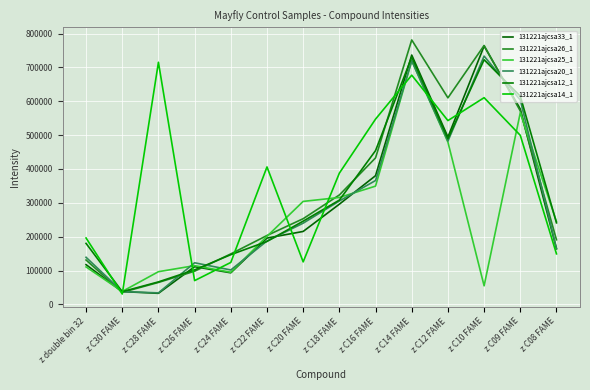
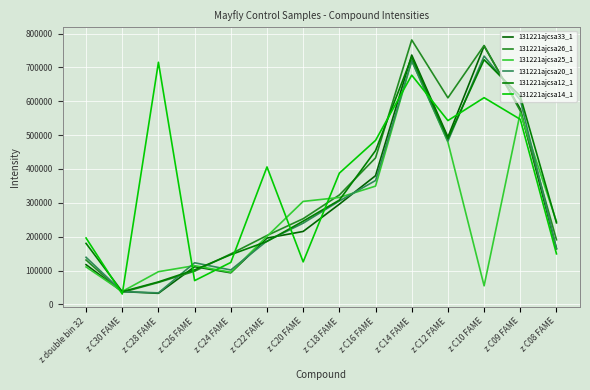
131221ajcsa14_1, z C16 FAME: 550000 -> 480000
131221ajcsa14_1, z C09 FAME: 500000 -> 550000
